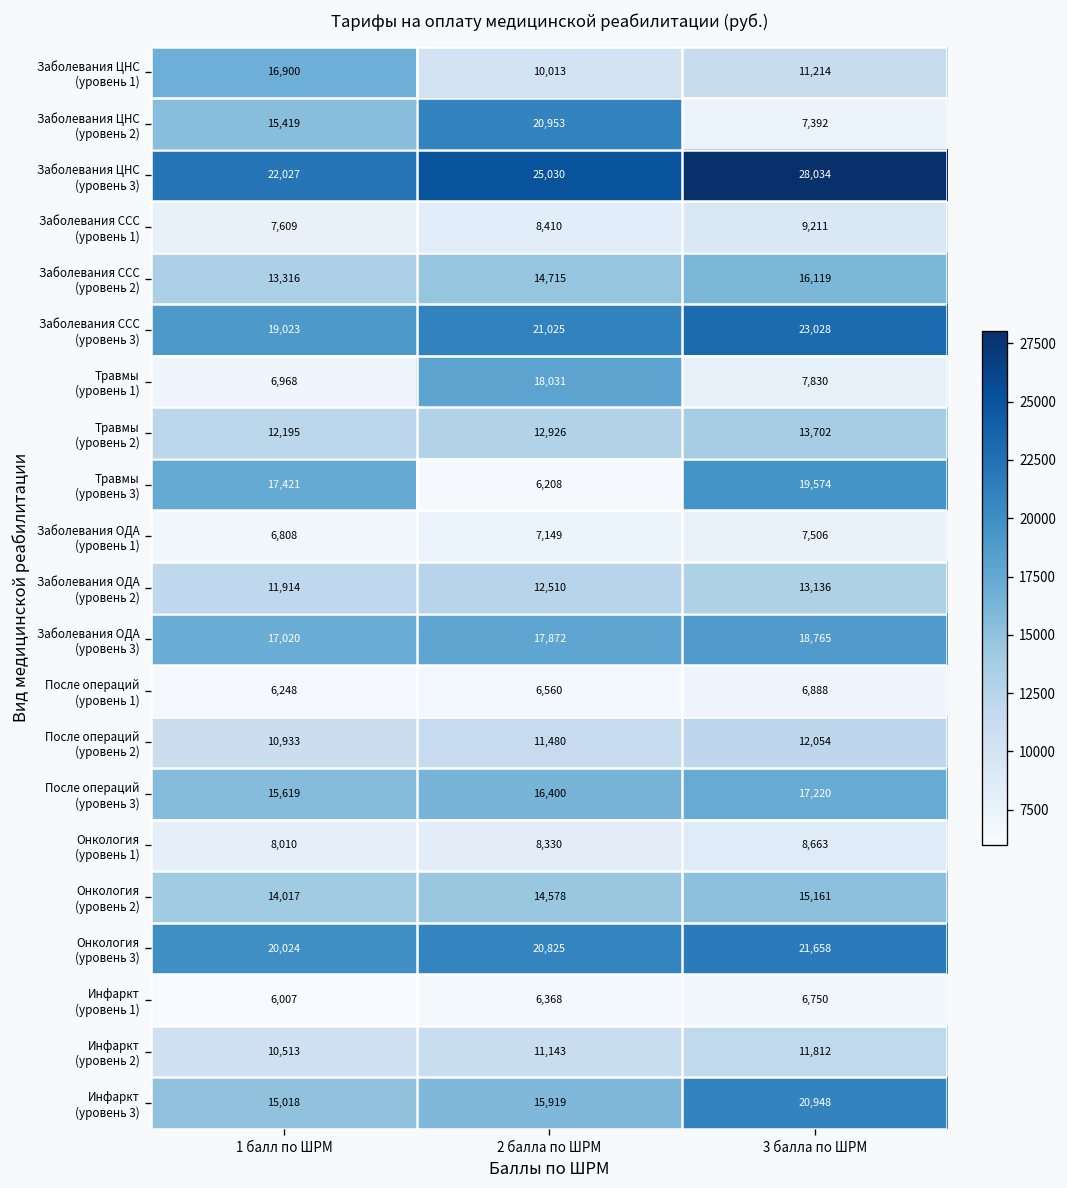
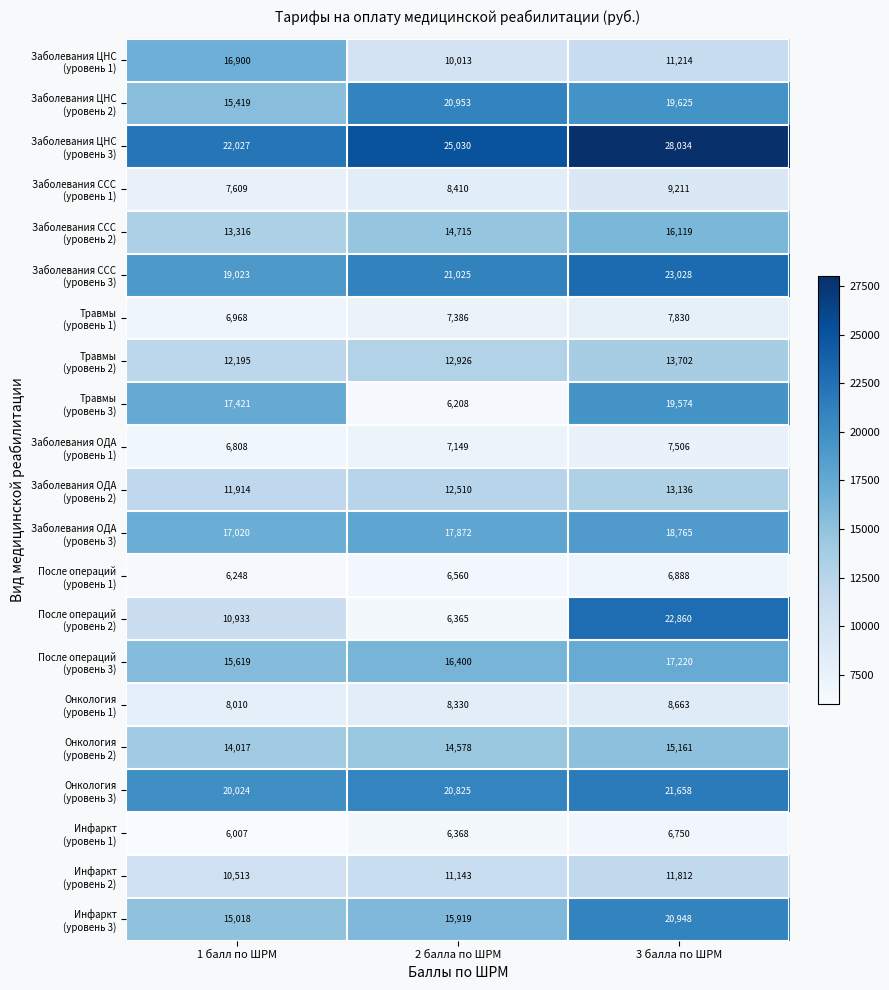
Заболевания ЦНС (уровень 2), 3 балла по ШРМ: 7,392 -> 19,625
Травмы (уровень 1), 2 балла по ШРМ: 18,031 -> 7,386
После операций (уровень 2), 2 балла по ШРМ: 11,480 -> 6,365
После операций (уровень 2), 3 балла по ШРМ: 12,054 -> 22,860
